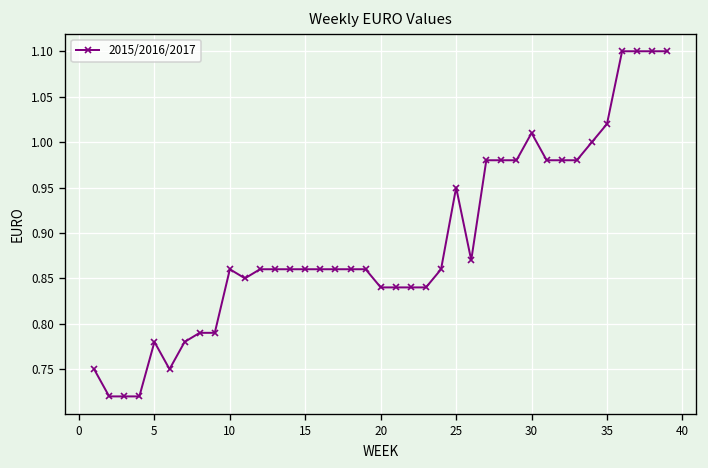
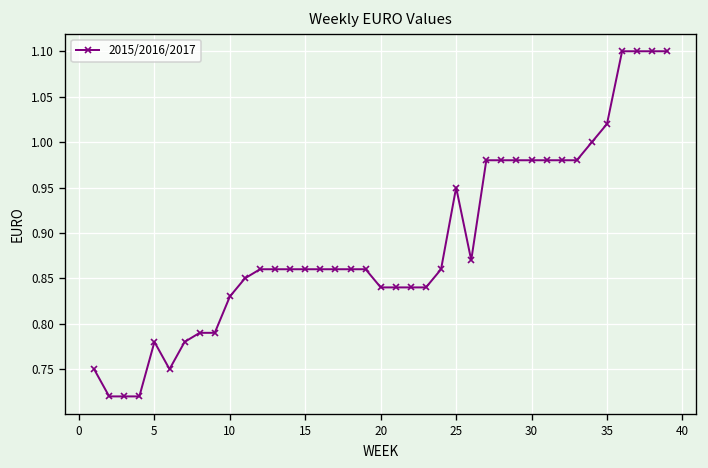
10: 0.86 -> 0.83
30: 1.01 -> 0.98
